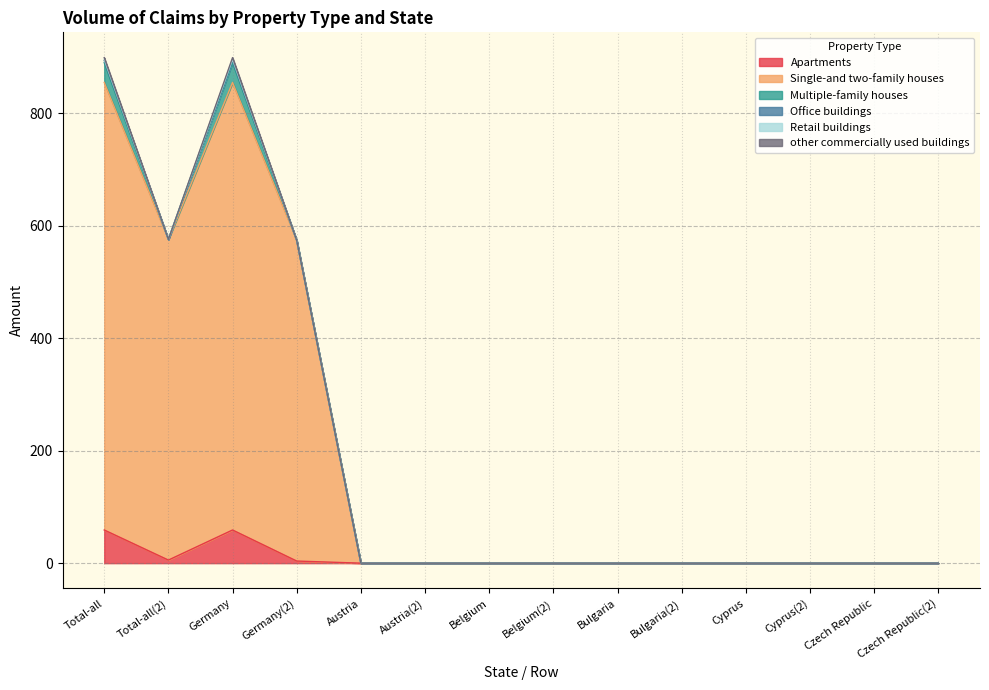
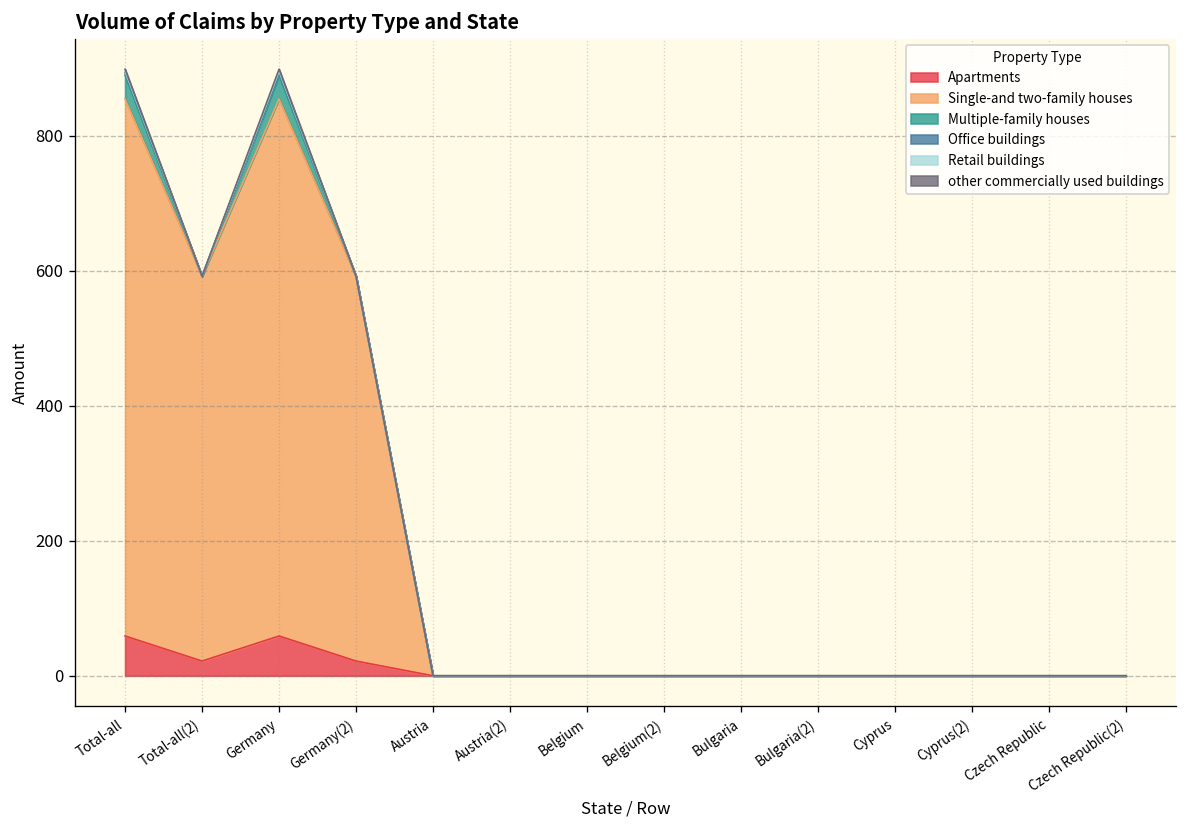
Apartments, Total-all(2): 10 -> 20
Apartments, Germany(2): 0 -> 20
